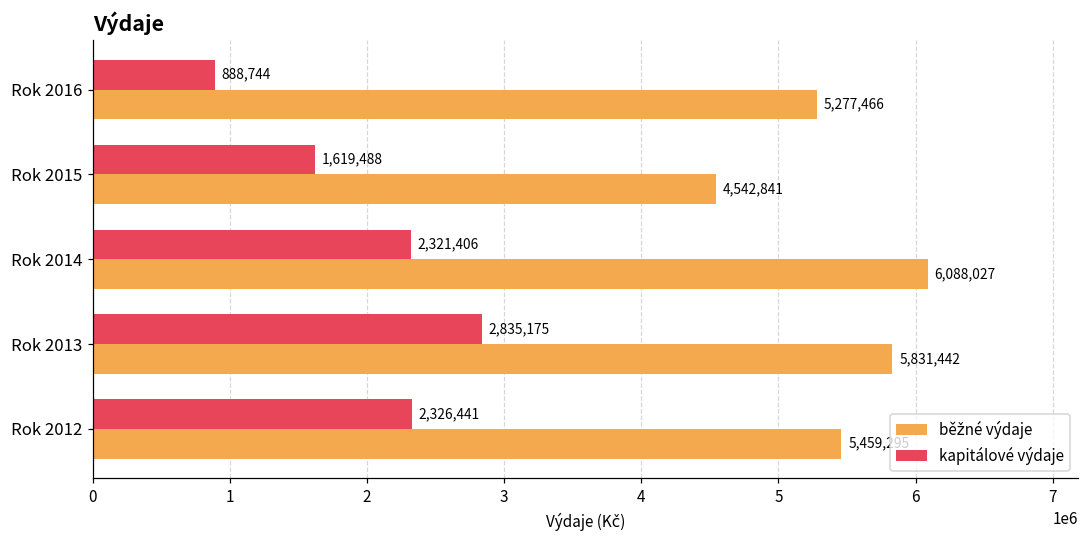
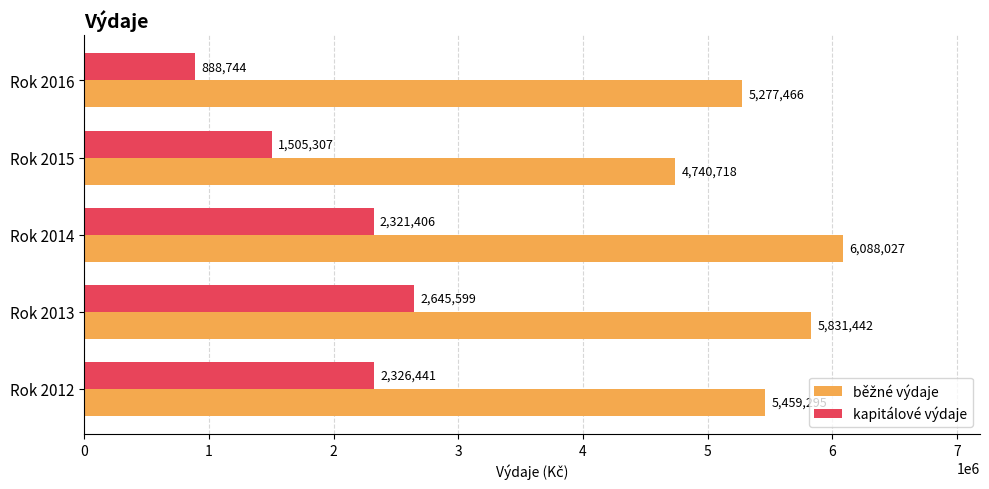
kapitálové výdaje, Rok 2015: 1,619,488 -> 1,505,307
běžné výdaje, Rok 2015: 4,542,841 -> 4,740,718
kapitálové výdaje, Rok 2013: 2,835,175 -> 2,645,599
